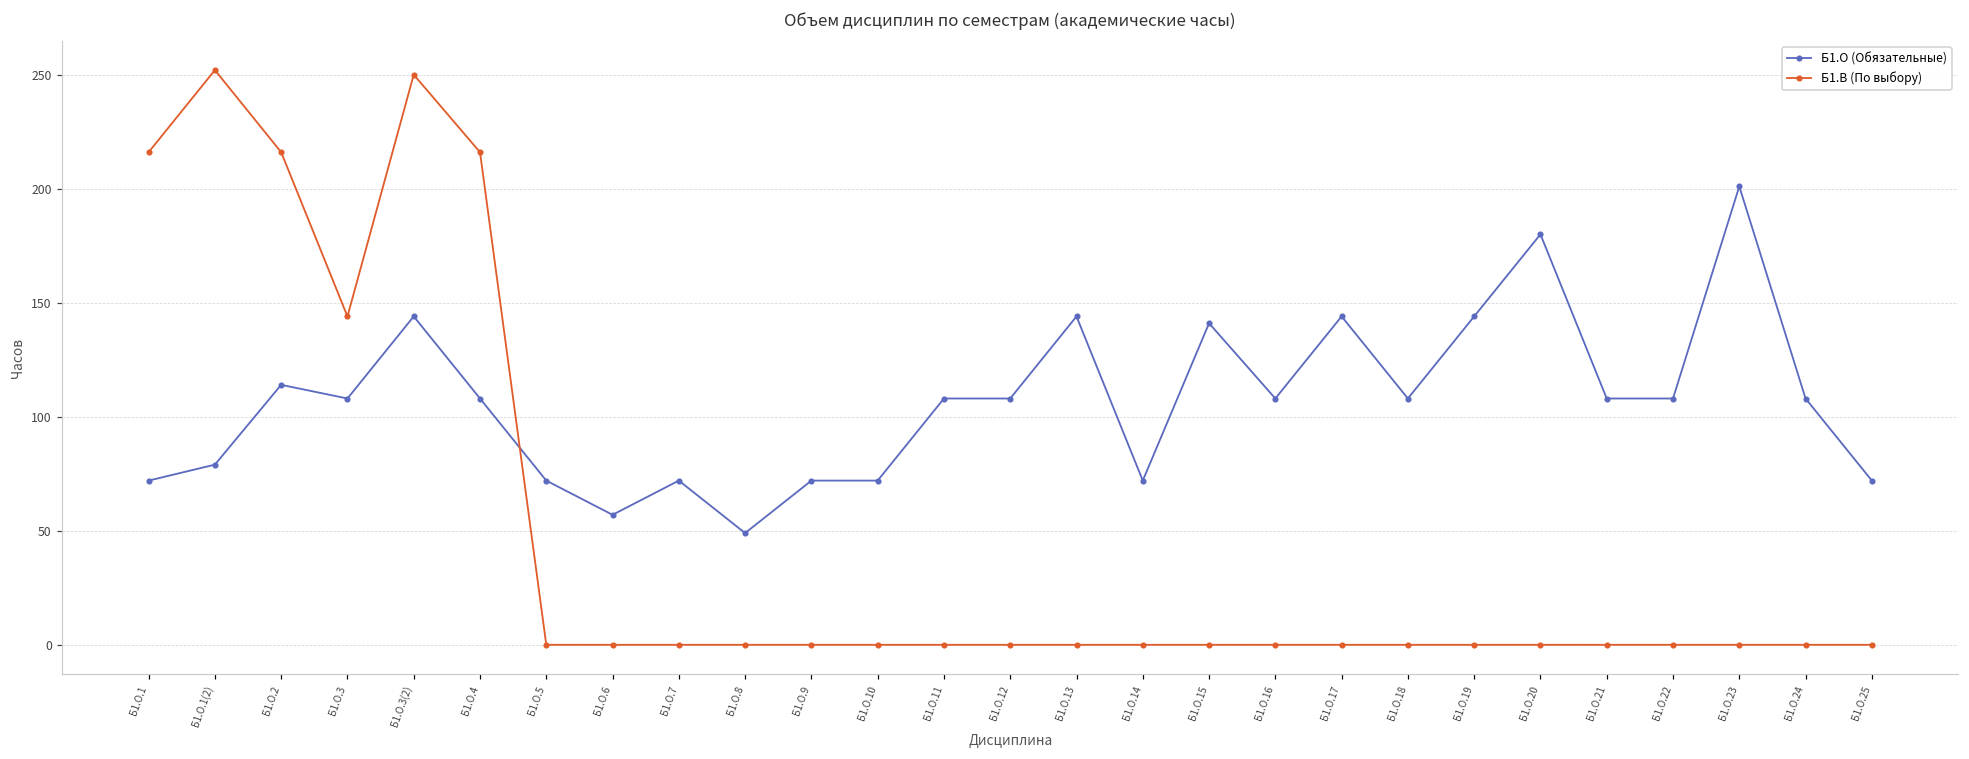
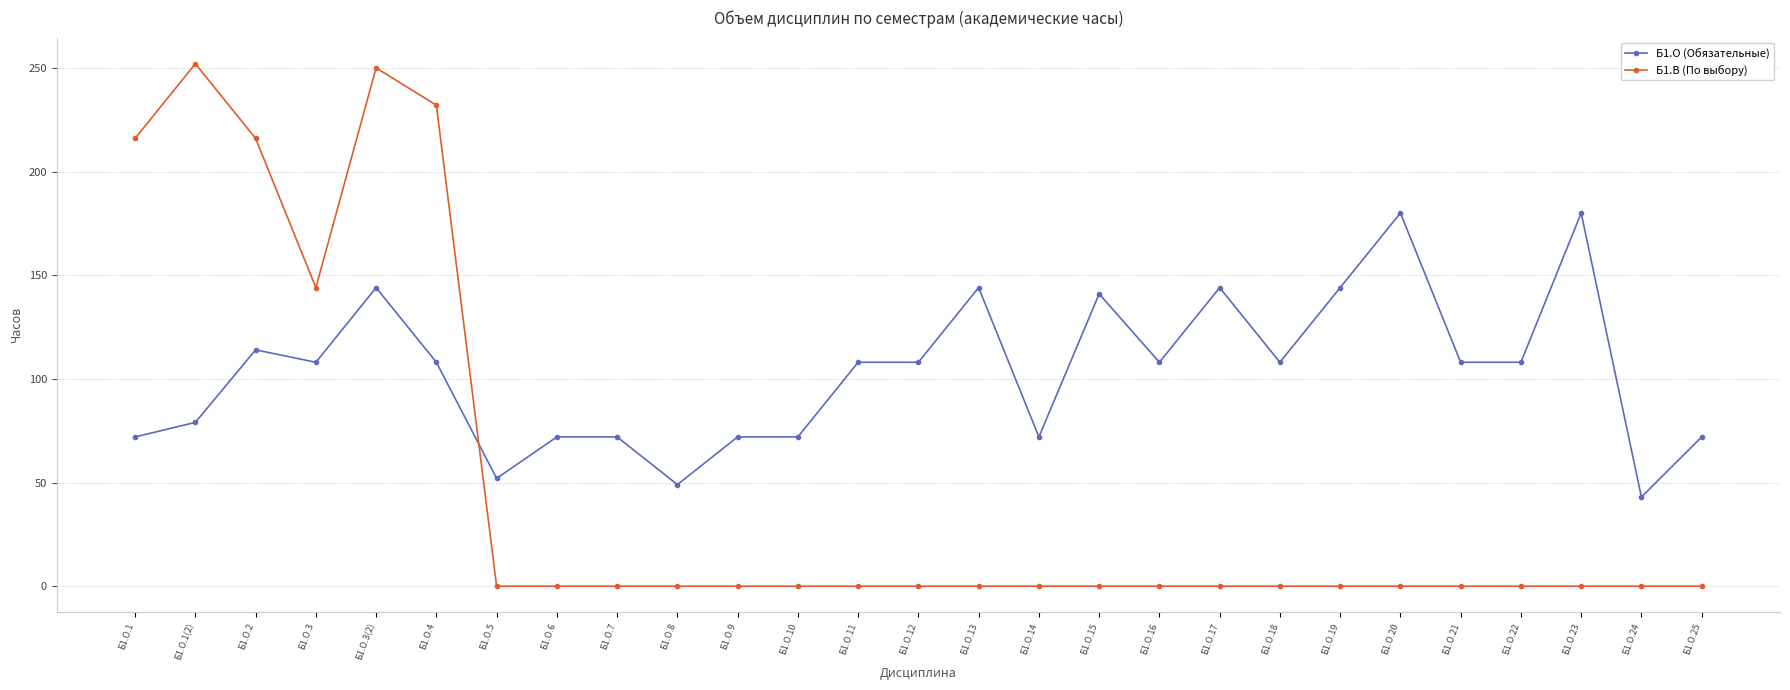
Б1.В (По выбору), Б1.О.4: 216 -> 232
Б1.О (Обязательные), Б1.О.5: 72 -> 52
Б1.О (Обязательные), Б1.О.6: 57 -> 72
Б1.О (Обязательные), Б1.О.23: 201 -> 180
Б1.О (Обязательные), Б1.О.24: 108 -> 43
